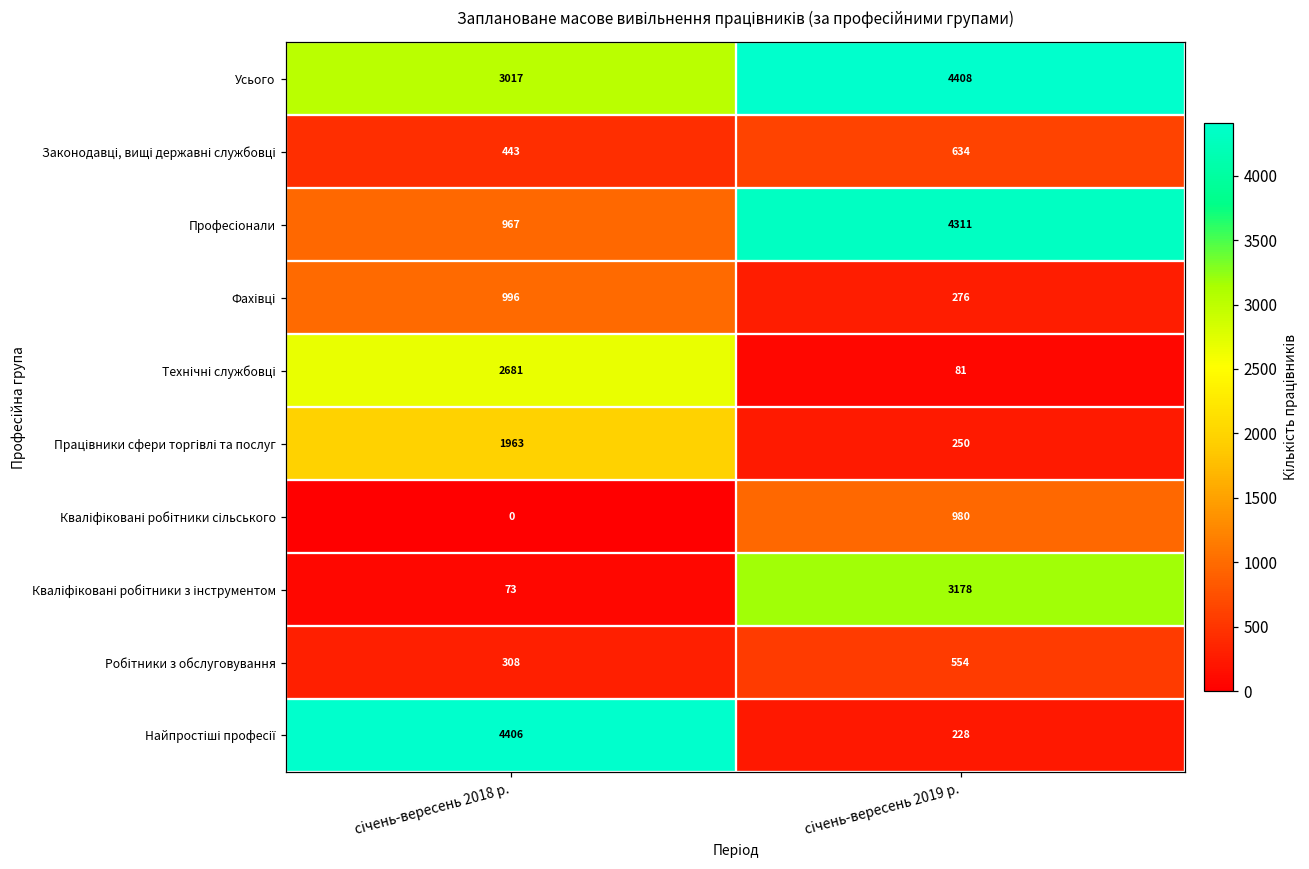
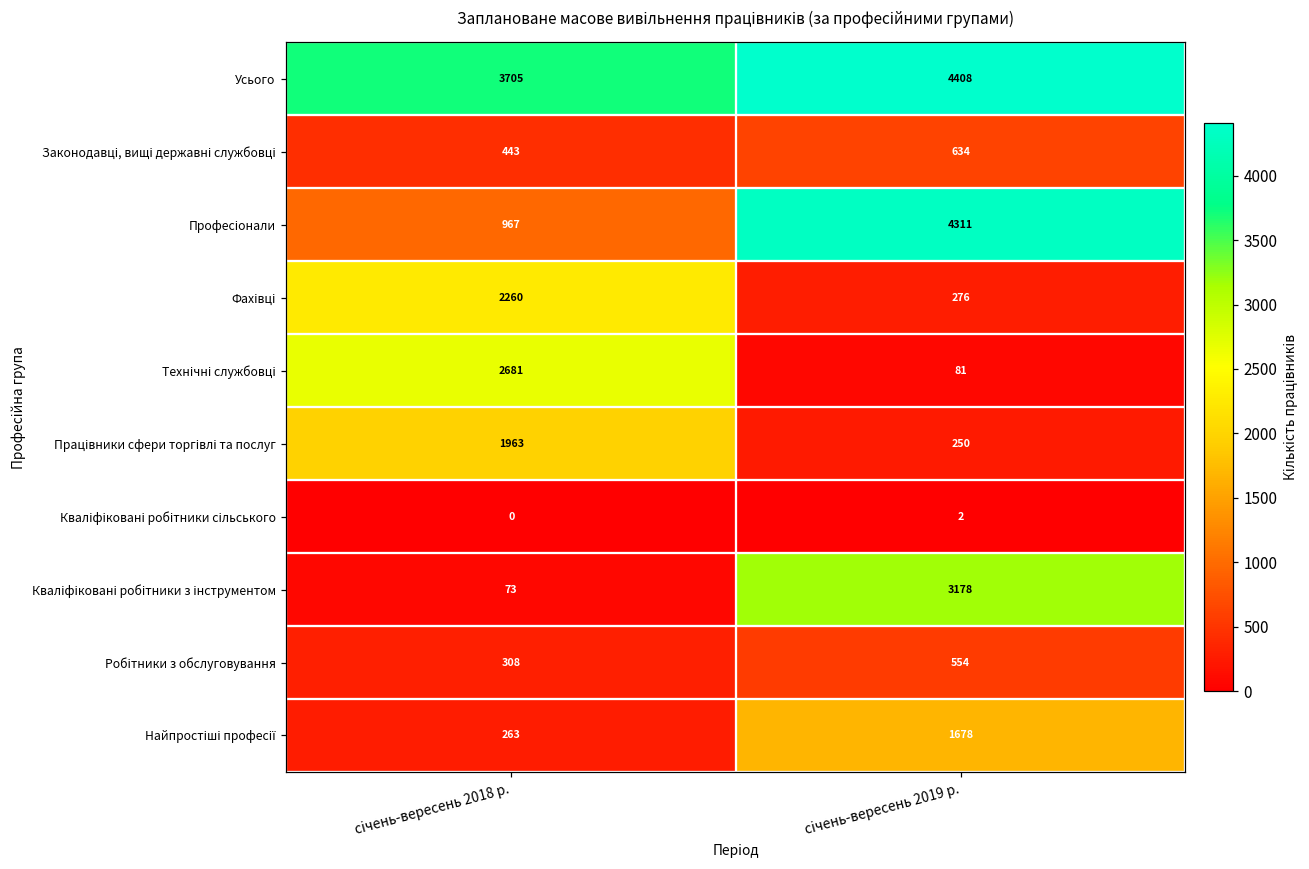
Усього, січень-вересень 2018 р.: 3017 -> 3705
Фахівці, січень-вересень 2018 р.: 996 -> 2260
Кваліфіковані робітники сільського, січень-вересень 2019 р.: 980 -> 2
Найпростіші професії, січень-вересень 2018 р.: 4406 -> 263
Найпростіші професії, січень-вересень 2019 р.: 228 -> 1678
